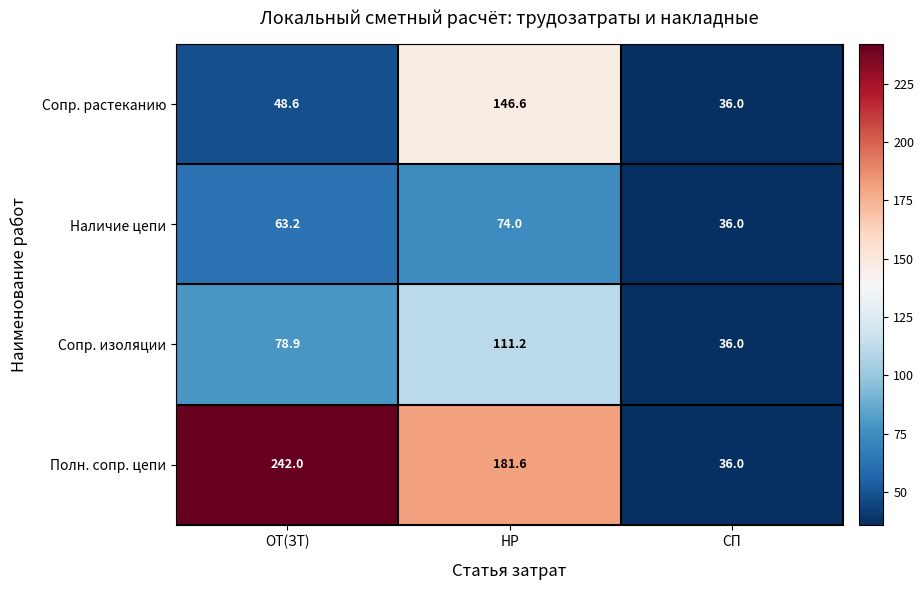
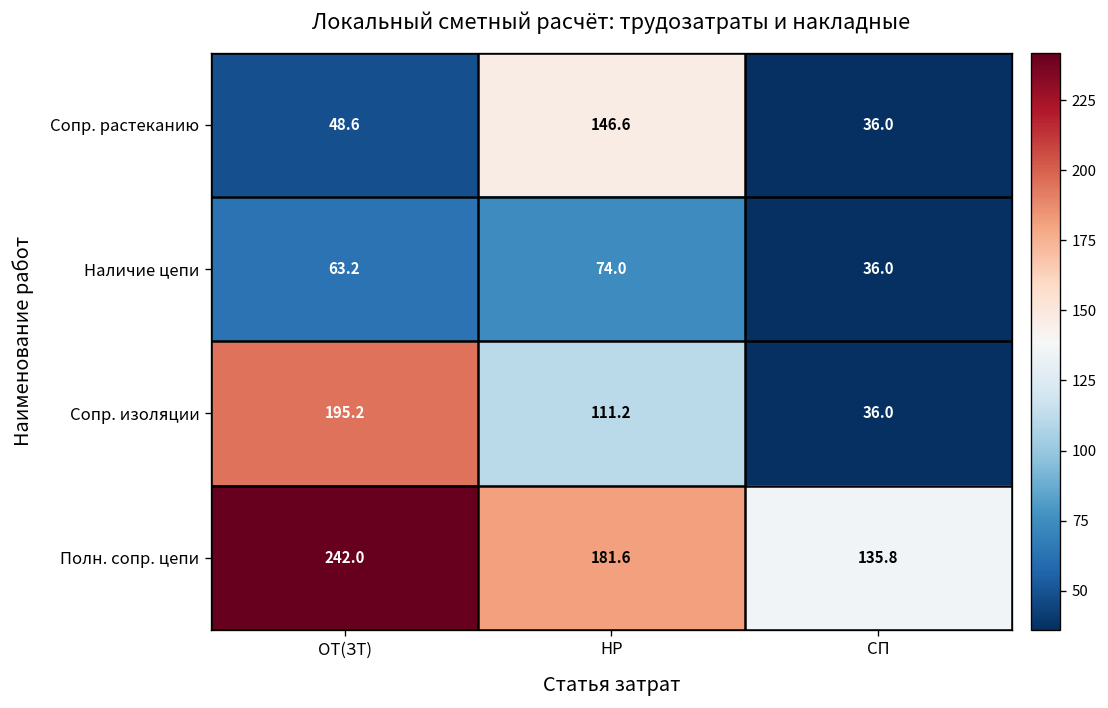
Сопр. изоляции, ОТ(ЗТ): 78.9 -> 195.2
Полн. сопр. цепи, СП: 36.0 -> 135.8
